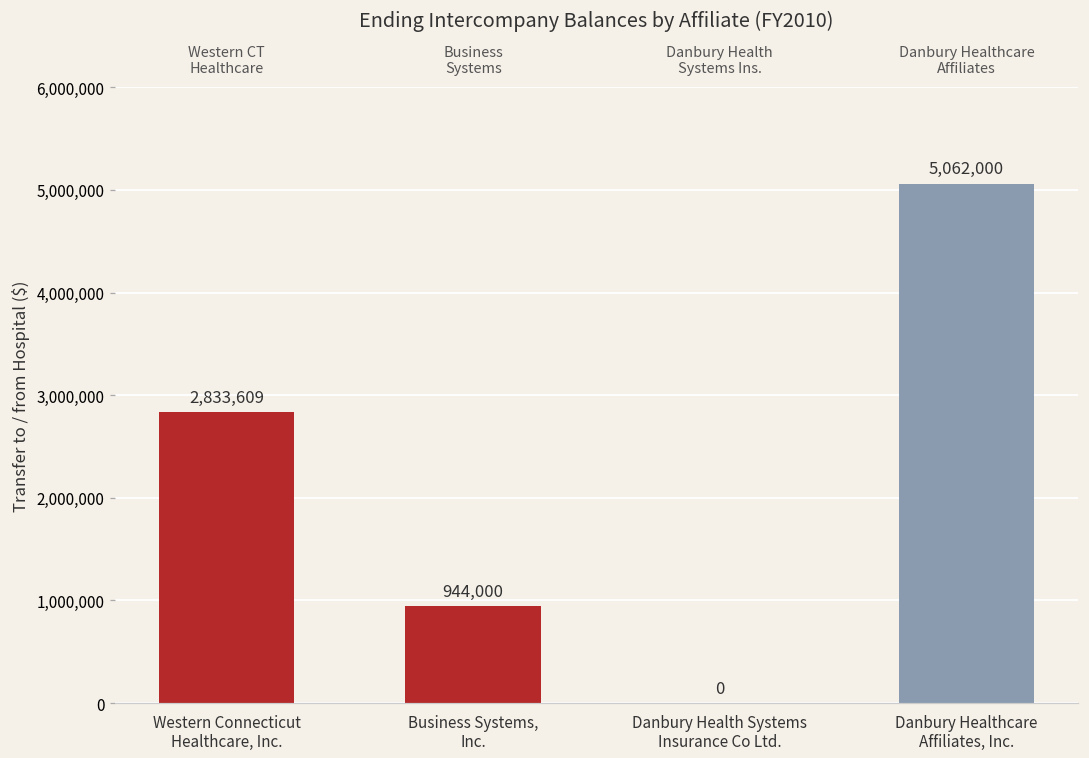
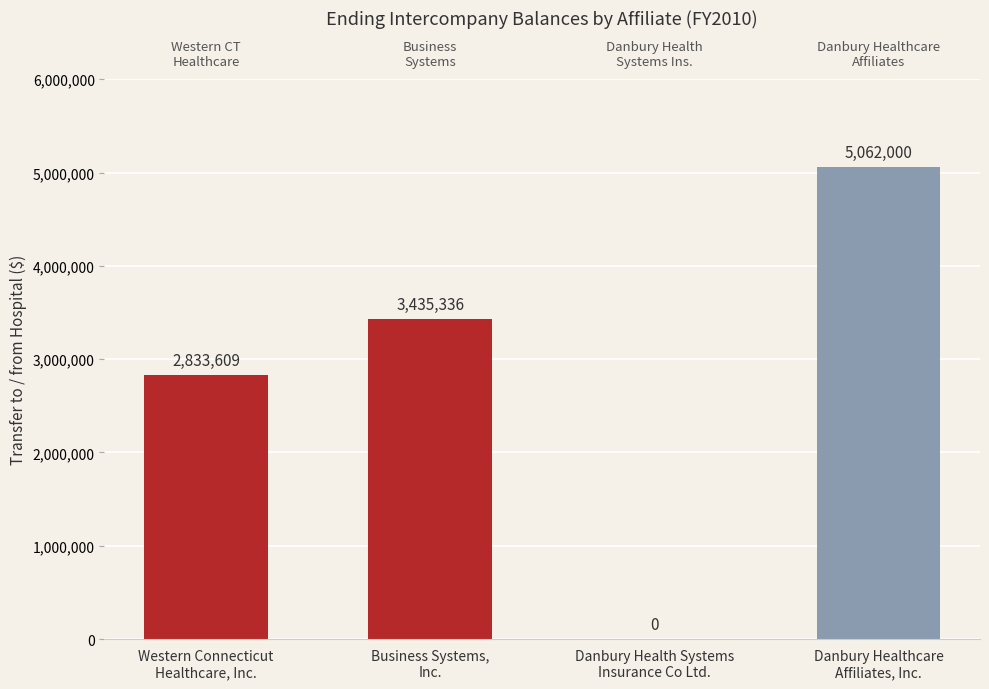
Business Systems, Inc.: 944,000 -> 3,435,336
